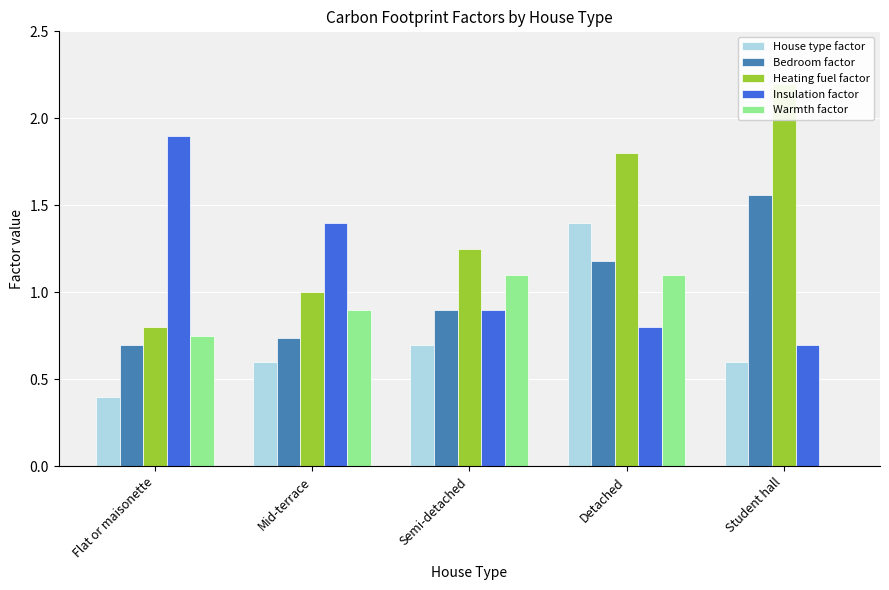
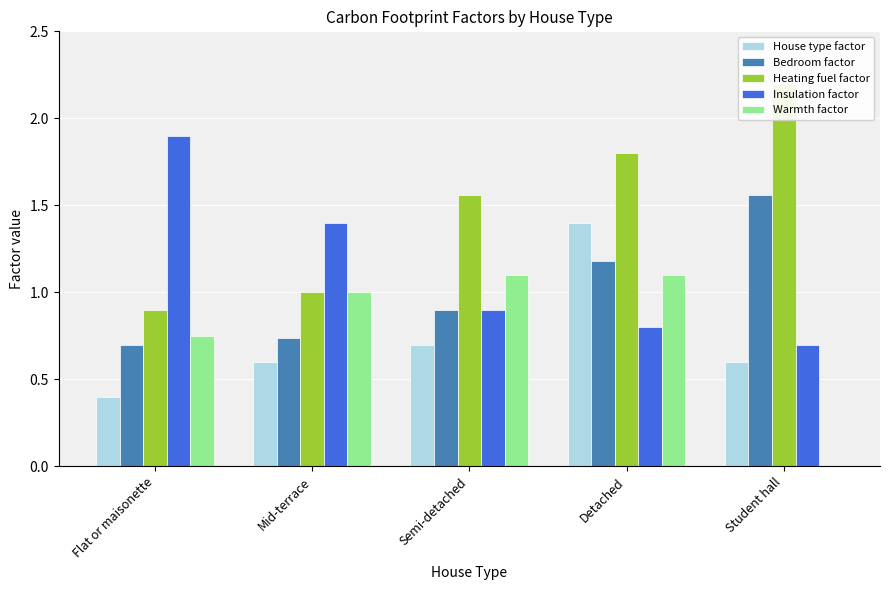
Heating fuel factor, Flat or maisonette: 0.8 -> 0.9
Warmth factor, Mid-terrace: 0.9 -> 1.0
Heating fuel factor, Semi-detached: 1.25 -> 1.56
